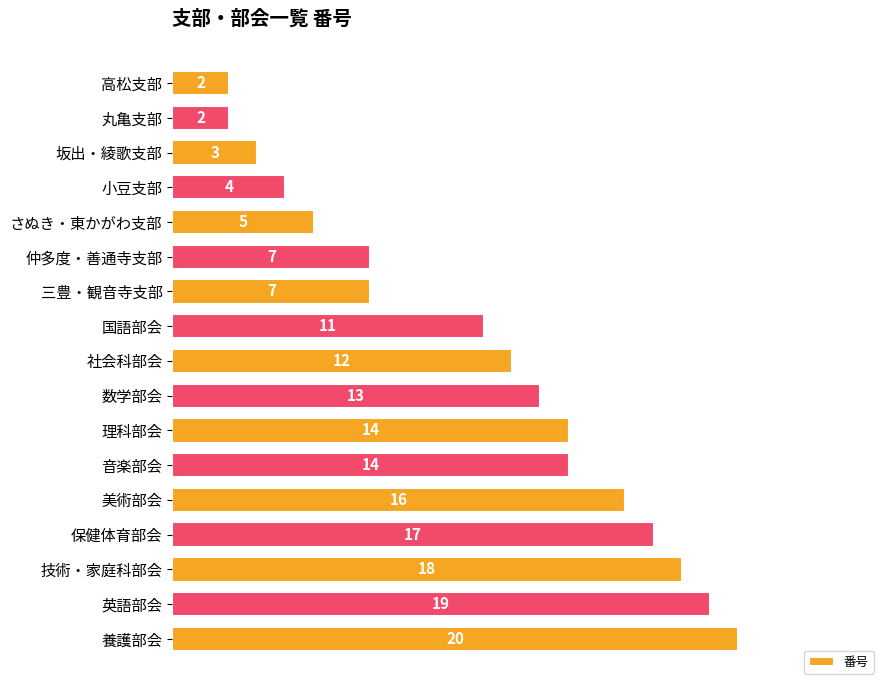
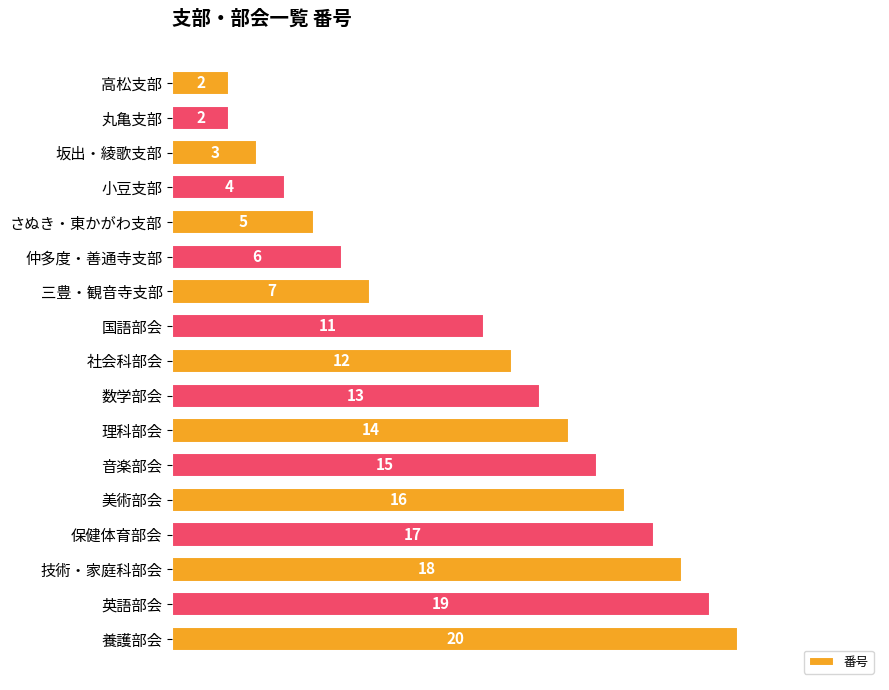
仲多度・善通寺支部: 7 -> 6
音楽部会: 14 -> 15
